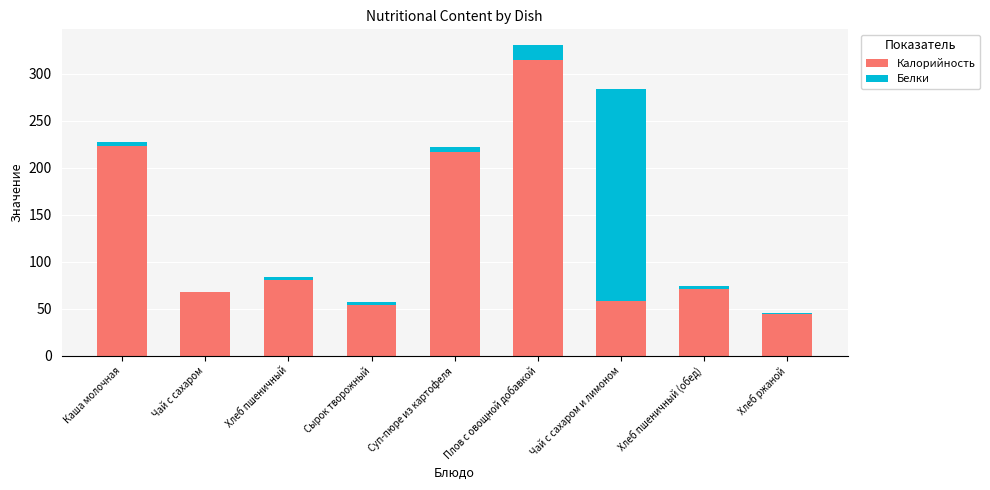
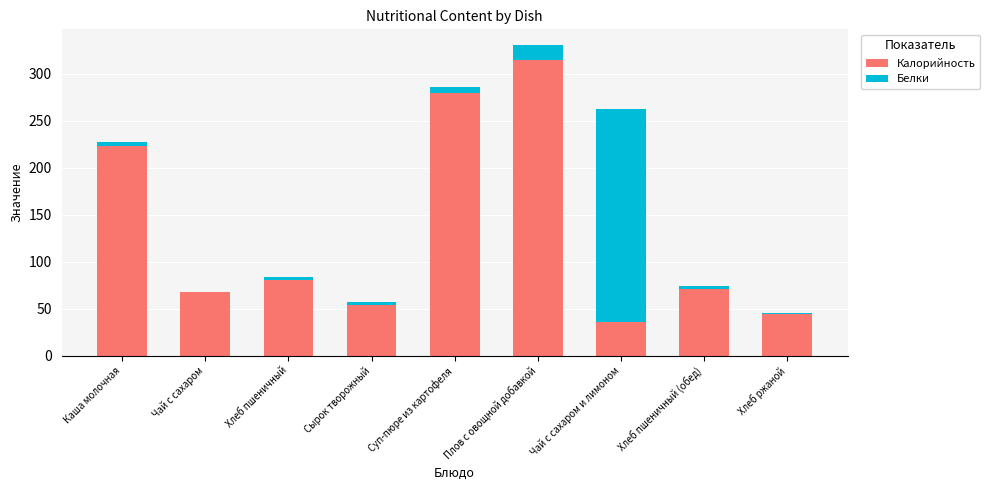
Калорийность, Суп-пюре из картофеля: 220 -> 280
Калорийность, Чай с сахаром и лимоном: 60 -> 40
